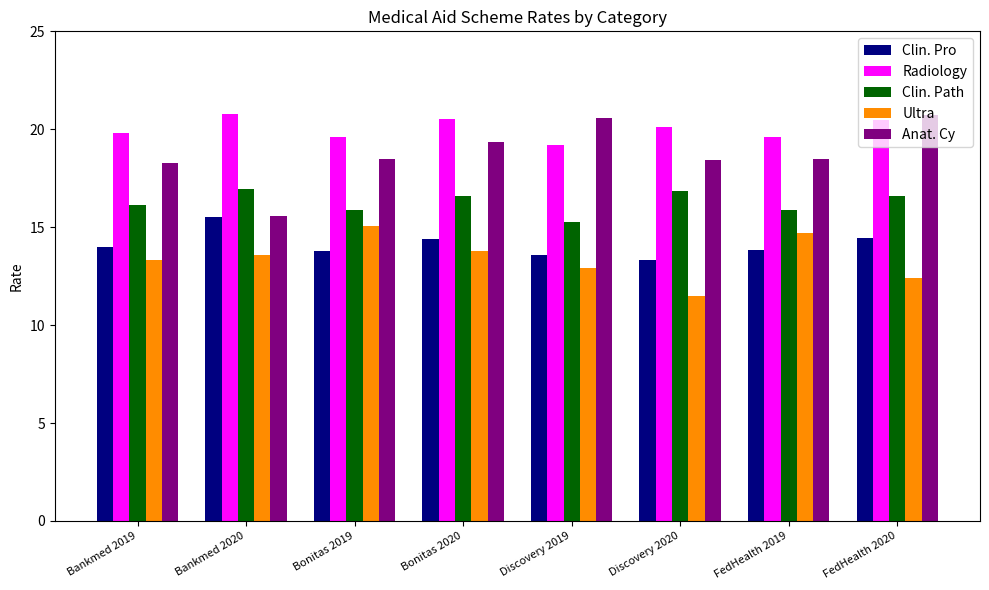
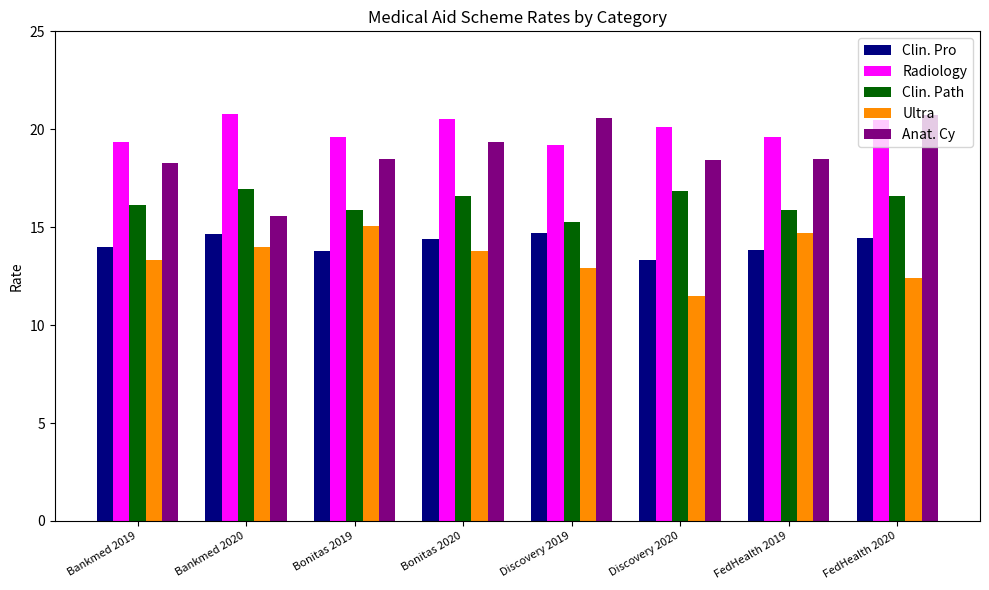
Radiology, Bankmed 2019: 19.8 -> 19.4
Clin. Pro, Bankmed 2020: 15.5 -> 14.7
Ultra, Bankmed 2020: 13.6 -> 14.0
Clin. Pro, Discovery 2019: 13.6 -> 14.7
